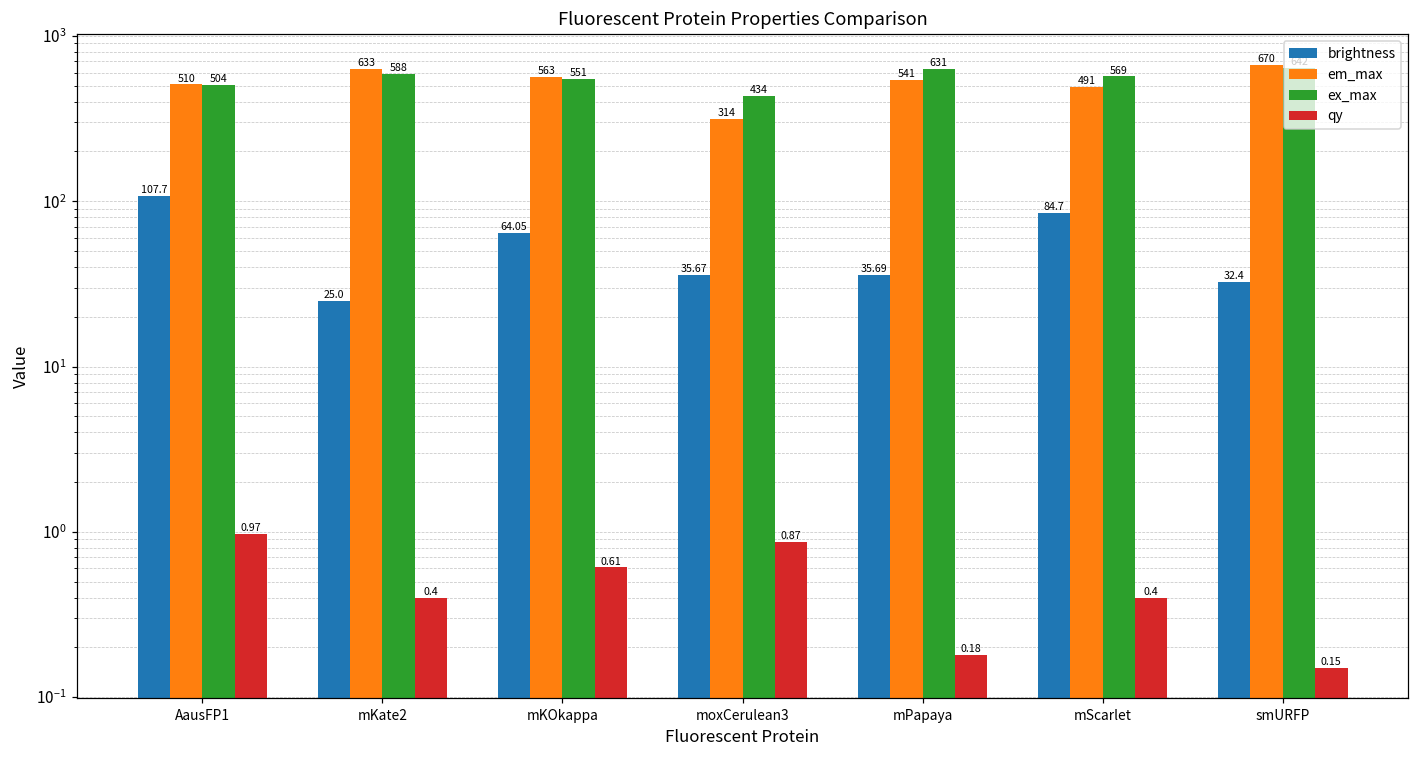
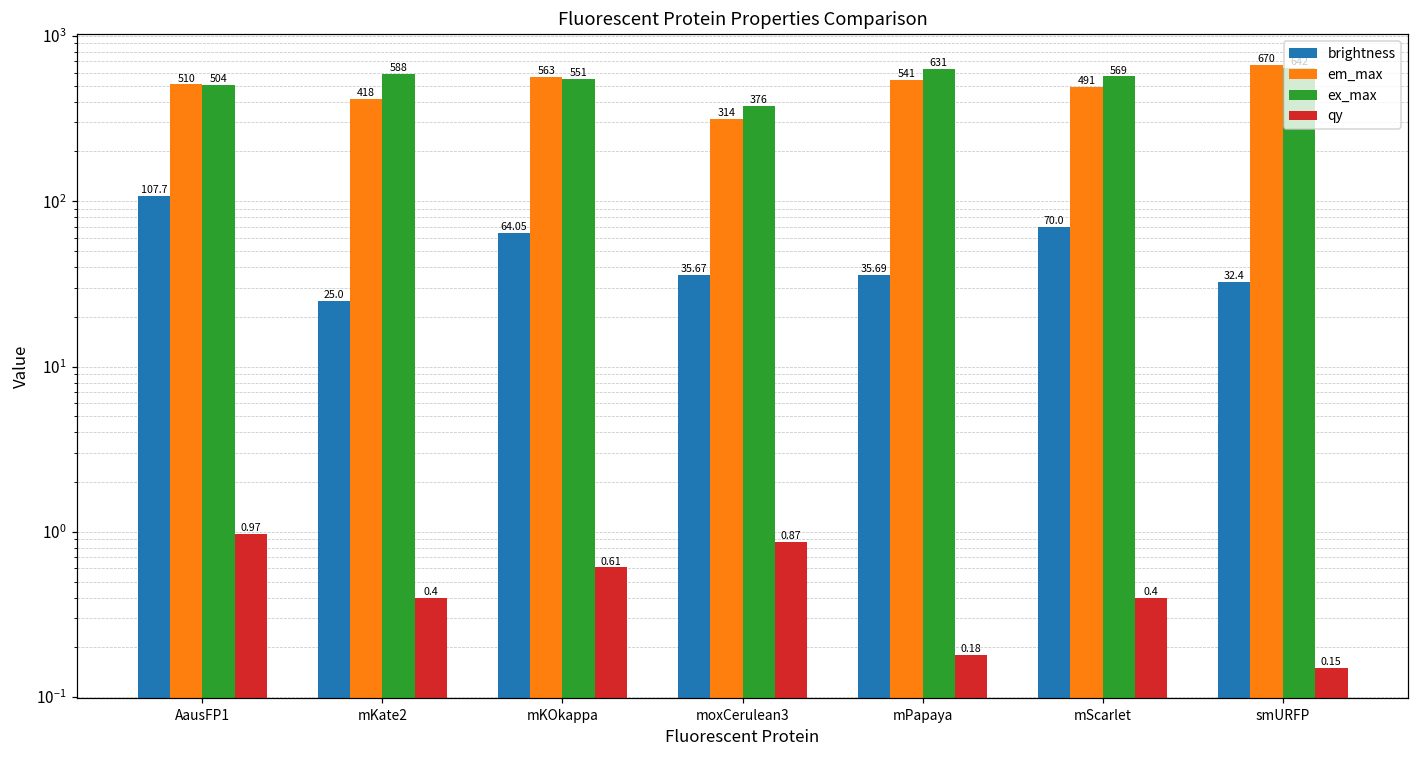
em_max, mKate2: 633 -> 418
ex_max, moxCerulean3: 434 -> 376
brightness, mScarlet: 84.7 -> 70.0
